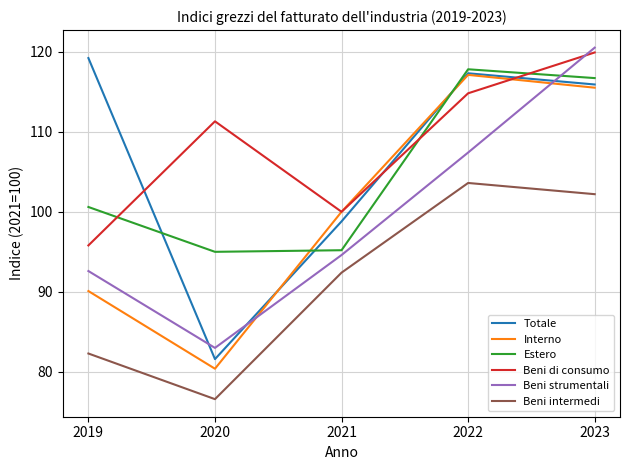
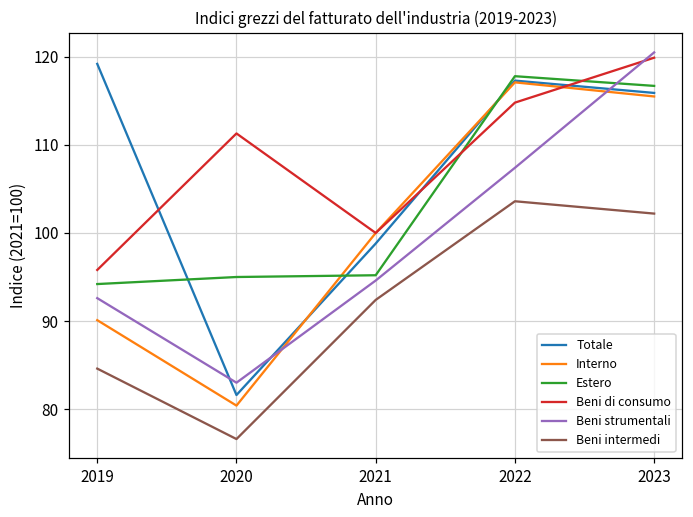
Estero, 2019: 101 -> 94
Beni intermedi, 2019: 82 -> 85
